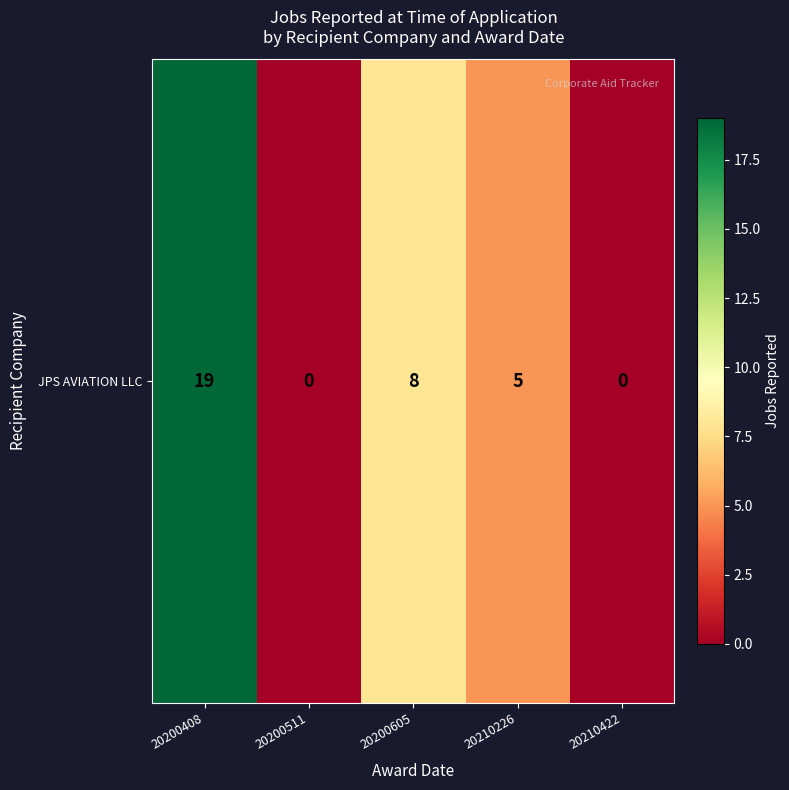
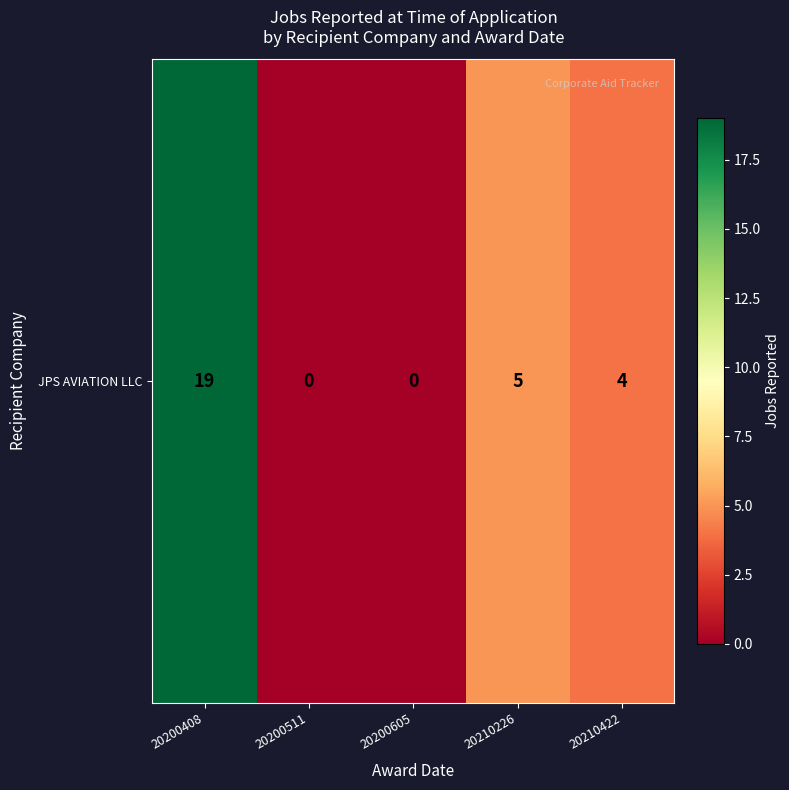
JPS AVIATION LLC, 20200605: 8 -> 0
JPS AVIATION LLC, 20210422: 0 -> 4
